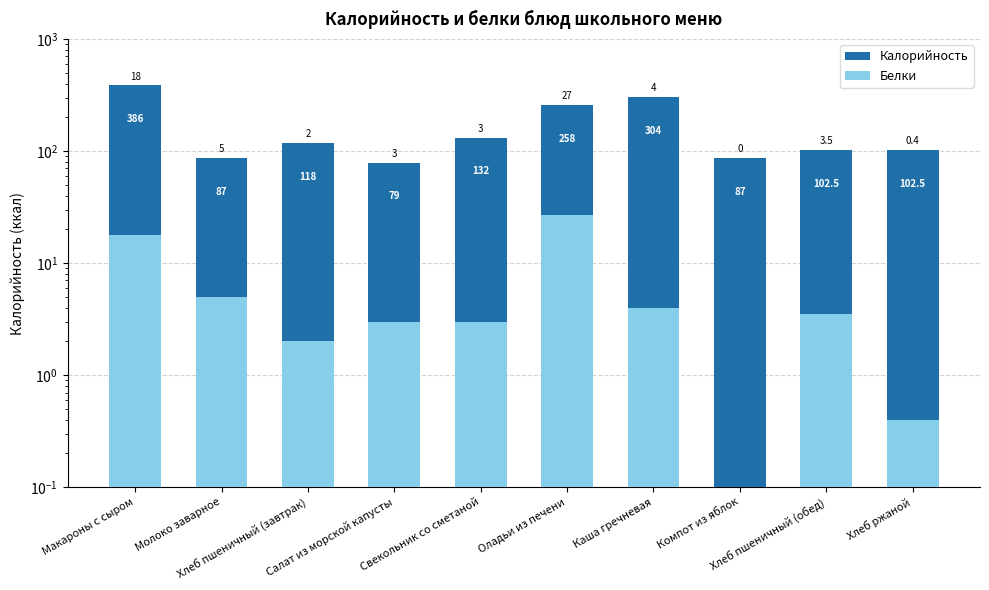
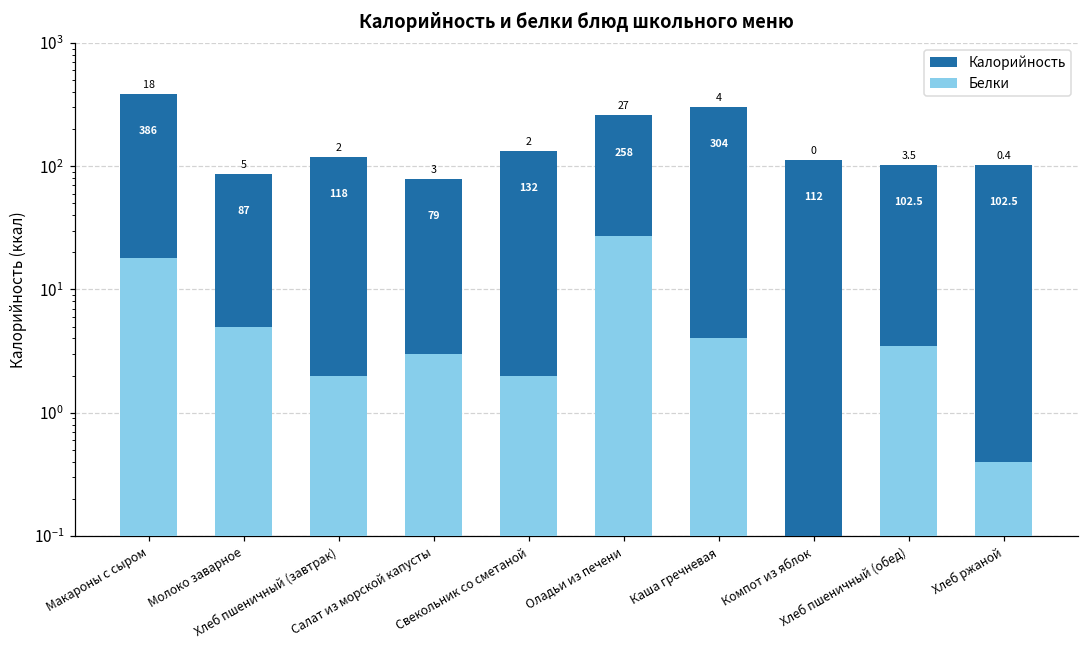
Белки, Свекольник со сметаной: 3 -> 2
Калорийность, Компот из яблок: 87 -> 112
